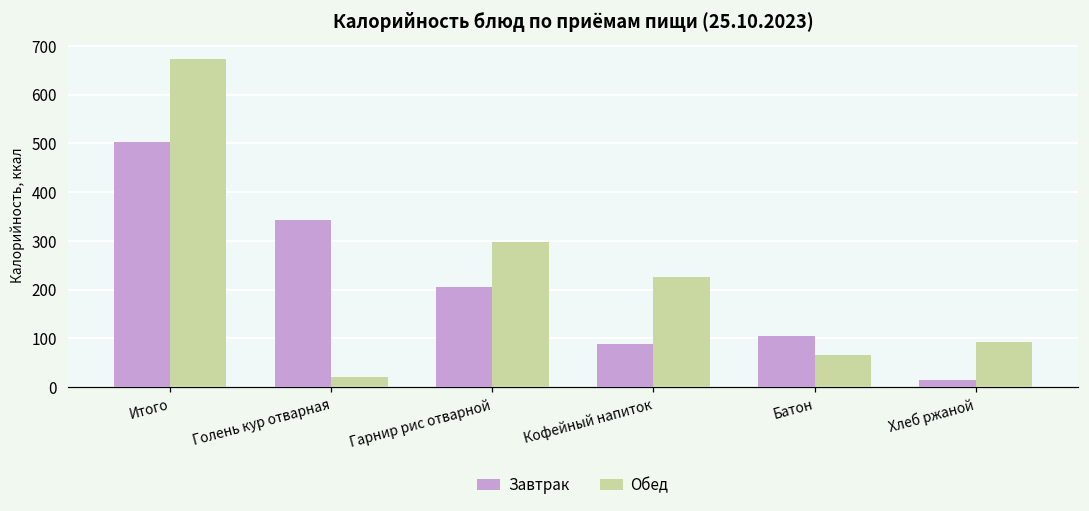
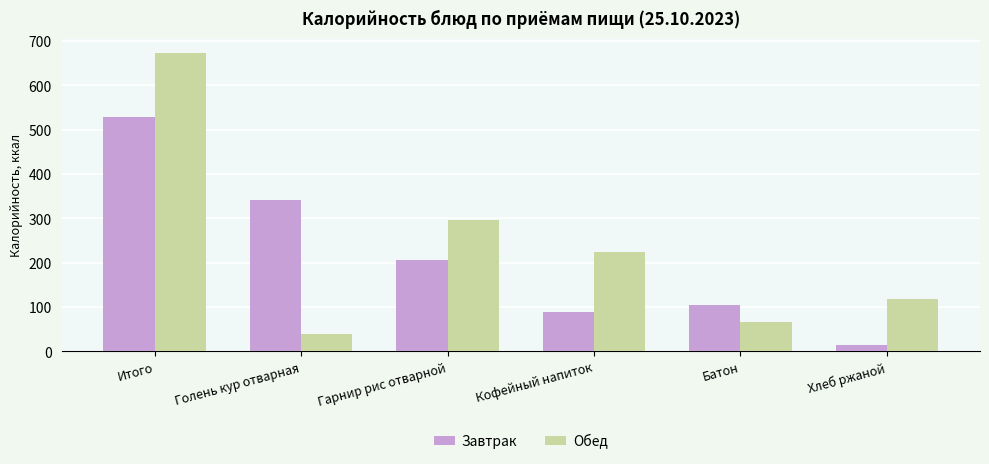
Завтрак, Итого: 500 -> 530
Обед, Голень кур отварная: 20 -> 40
Обед, Хлеб ржаной: 90 -> 120
